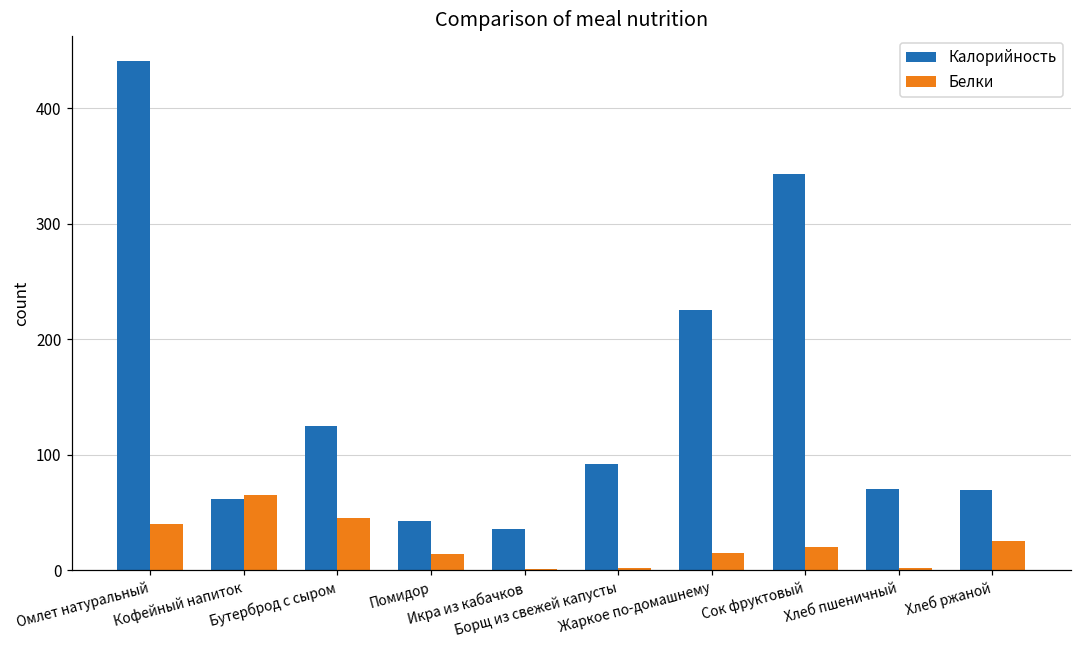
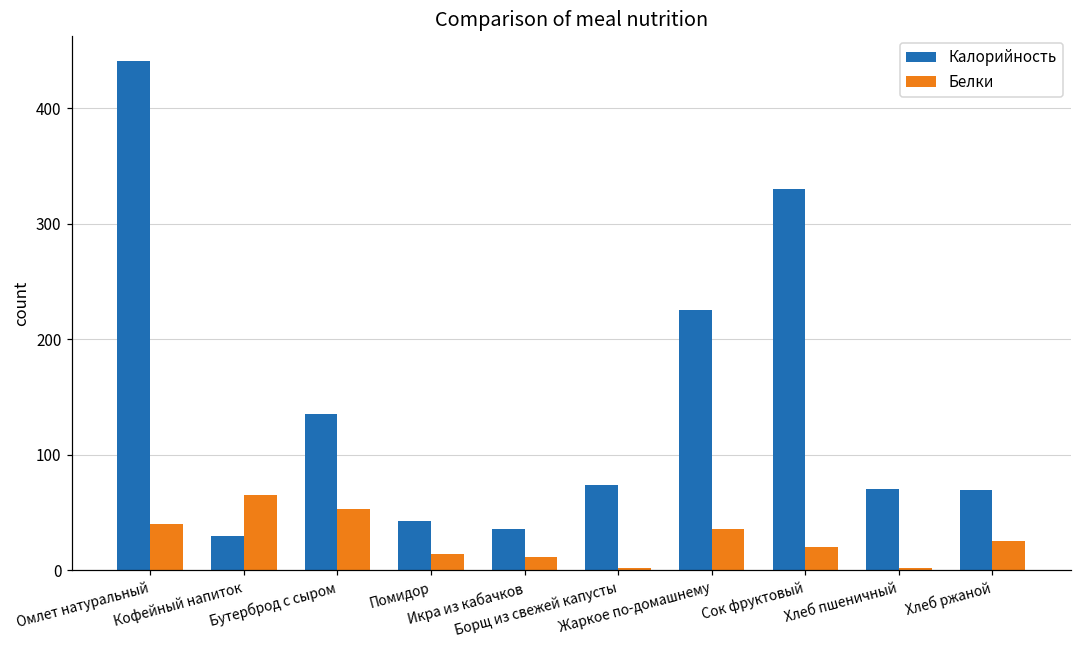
Калорийность, Кофейный напиток: 62 -> 30
Калорийность, Бутерброд с сыром: 125 -> 135
Белки, Бутерброд с сыром: 45 -> 53
Белки, Икра из кабачков: 1 -> 12
Калорийность, Борщ из свежей капусты: 92 -> 74
Белки, Жаркое по-домашнему: 15 -> 36
Калорийность, Сок фруктовый: 343 -> 330
